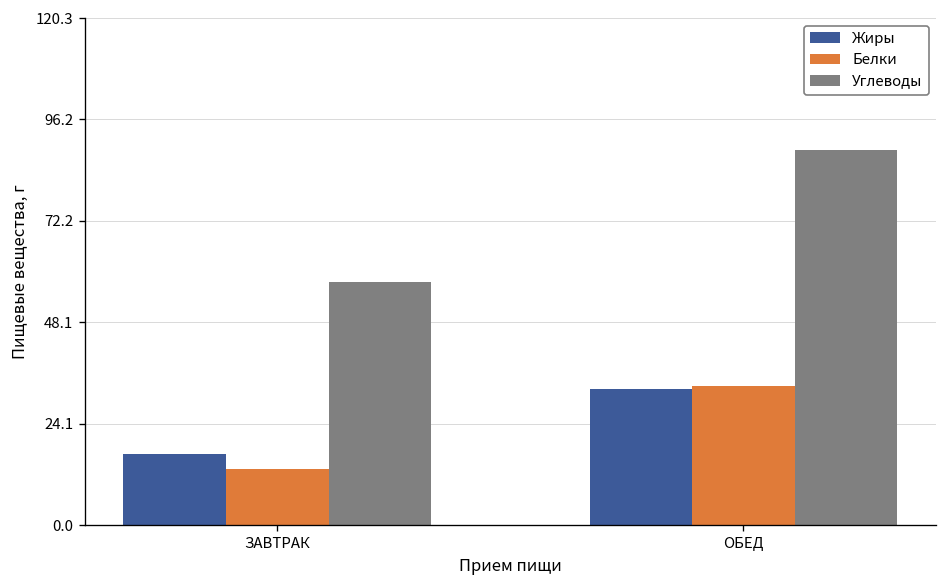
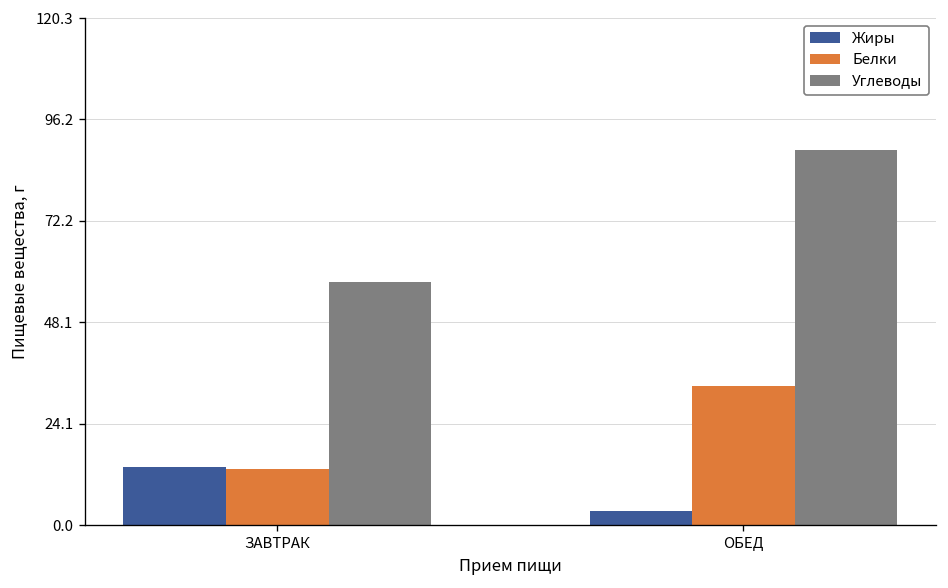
Жиры, ЗАВТРАК: 17 -> 14
Жиры, ОБЕД: 32 -> 3
